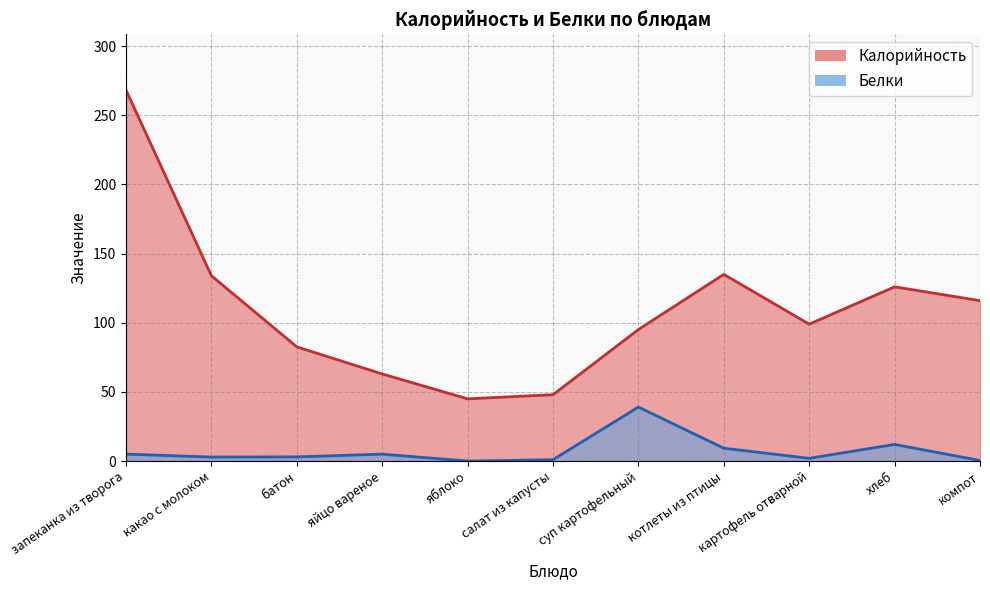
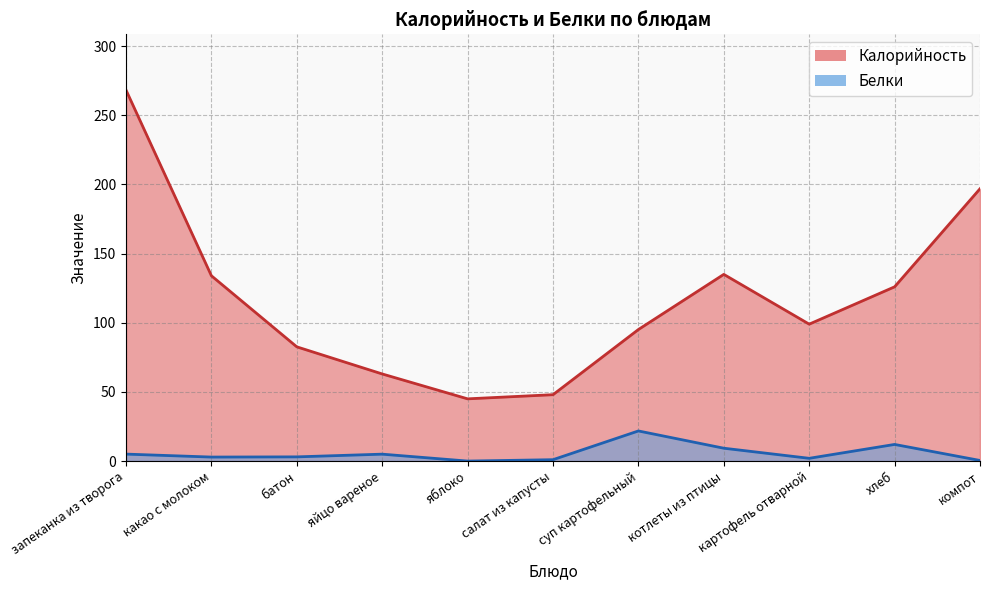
Белки, суп картофельный: 39 -> 22
Калорийность, компот: 116 -> 197
